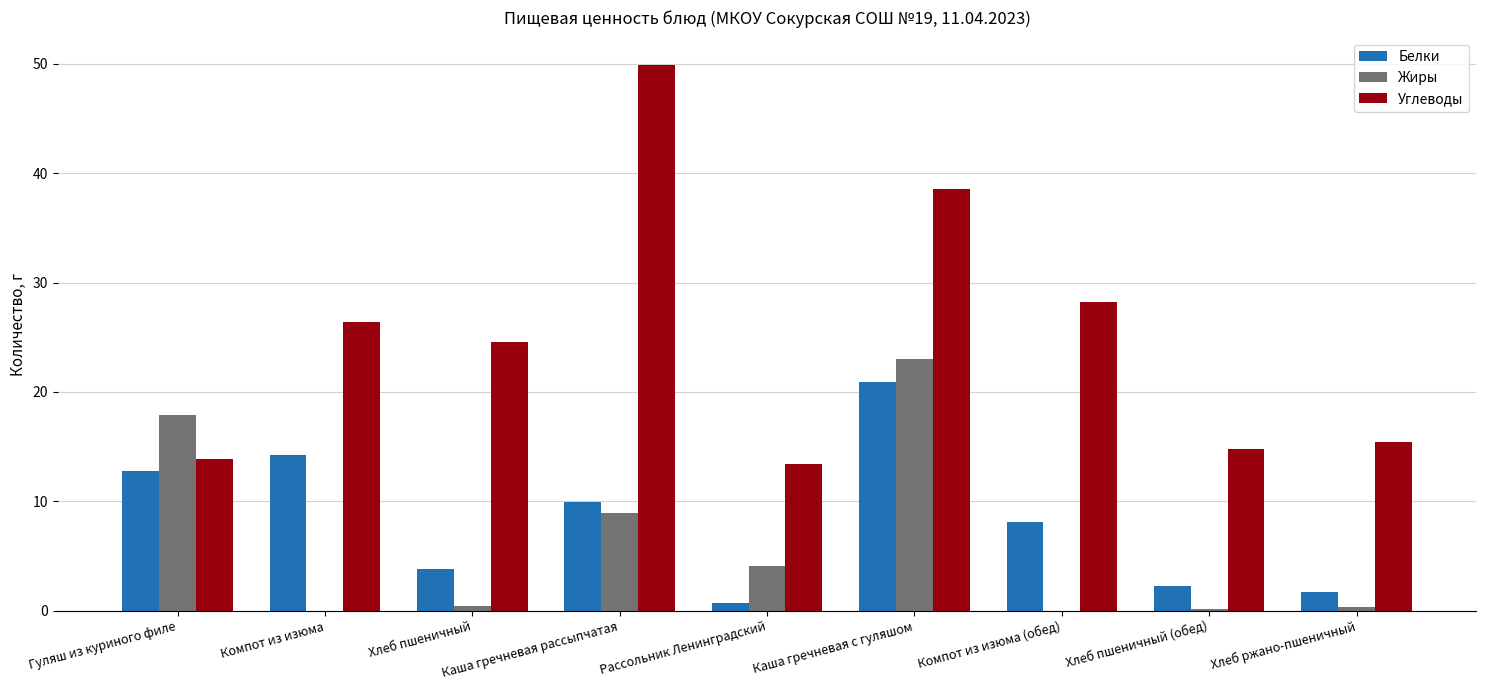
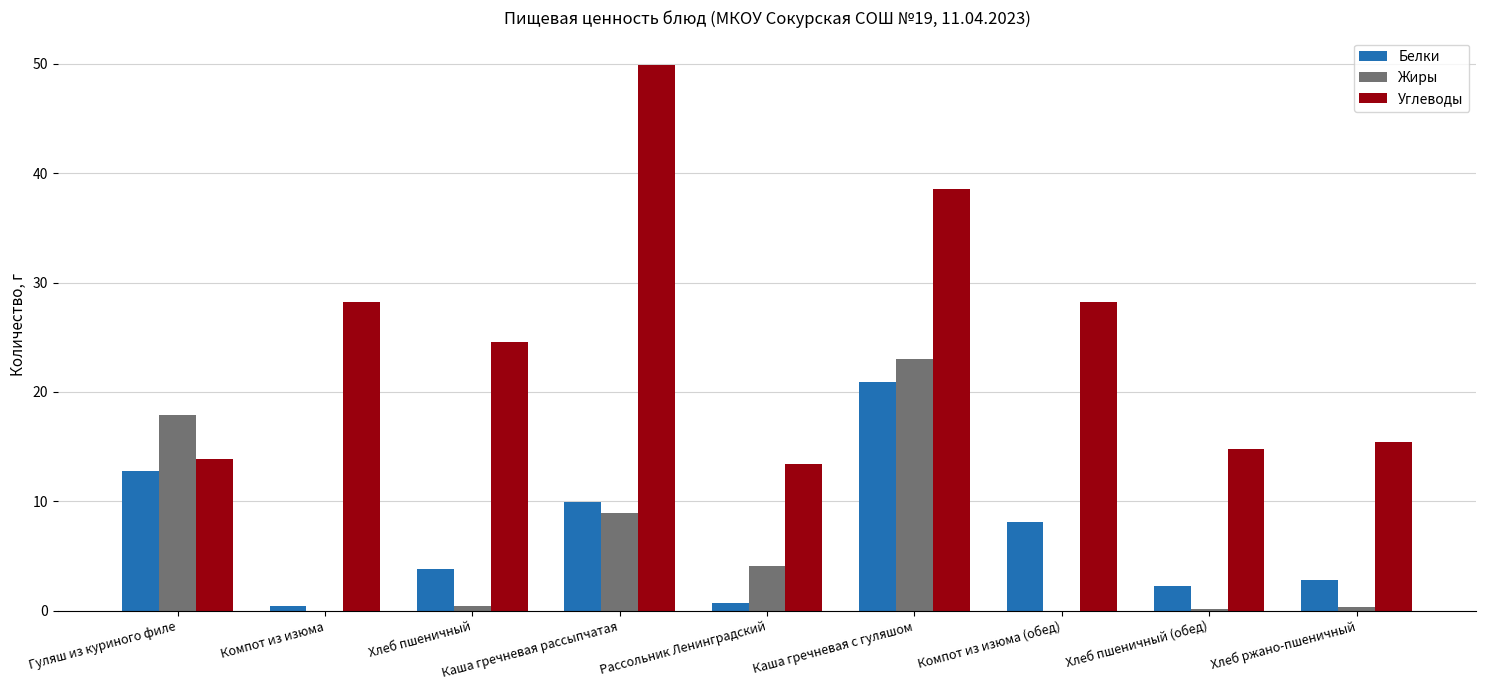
Белки, Компот из изюма: 14.2 -> 0.4
Углеводы, Компот из изюма: 26.4 -> 28.2
Белки, Хлеб ржано-пшеничный: 1.7 -> 2.8
